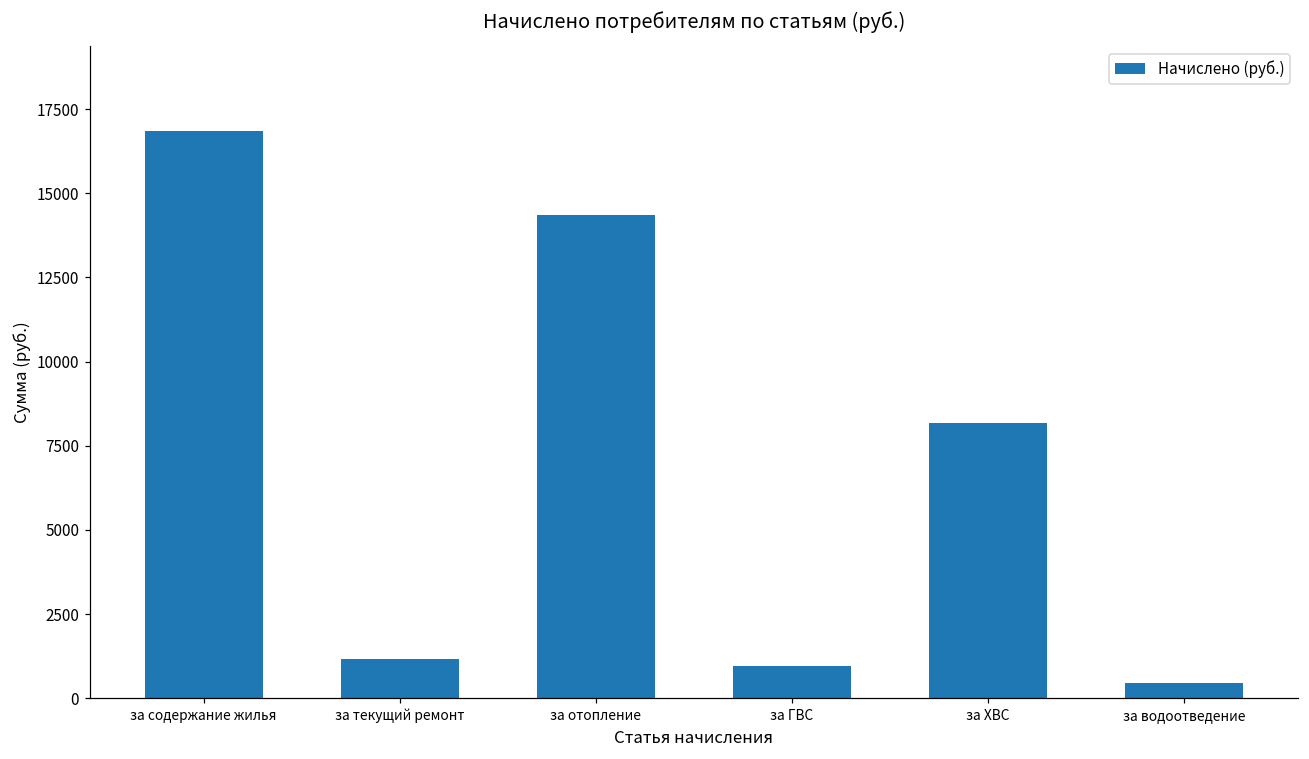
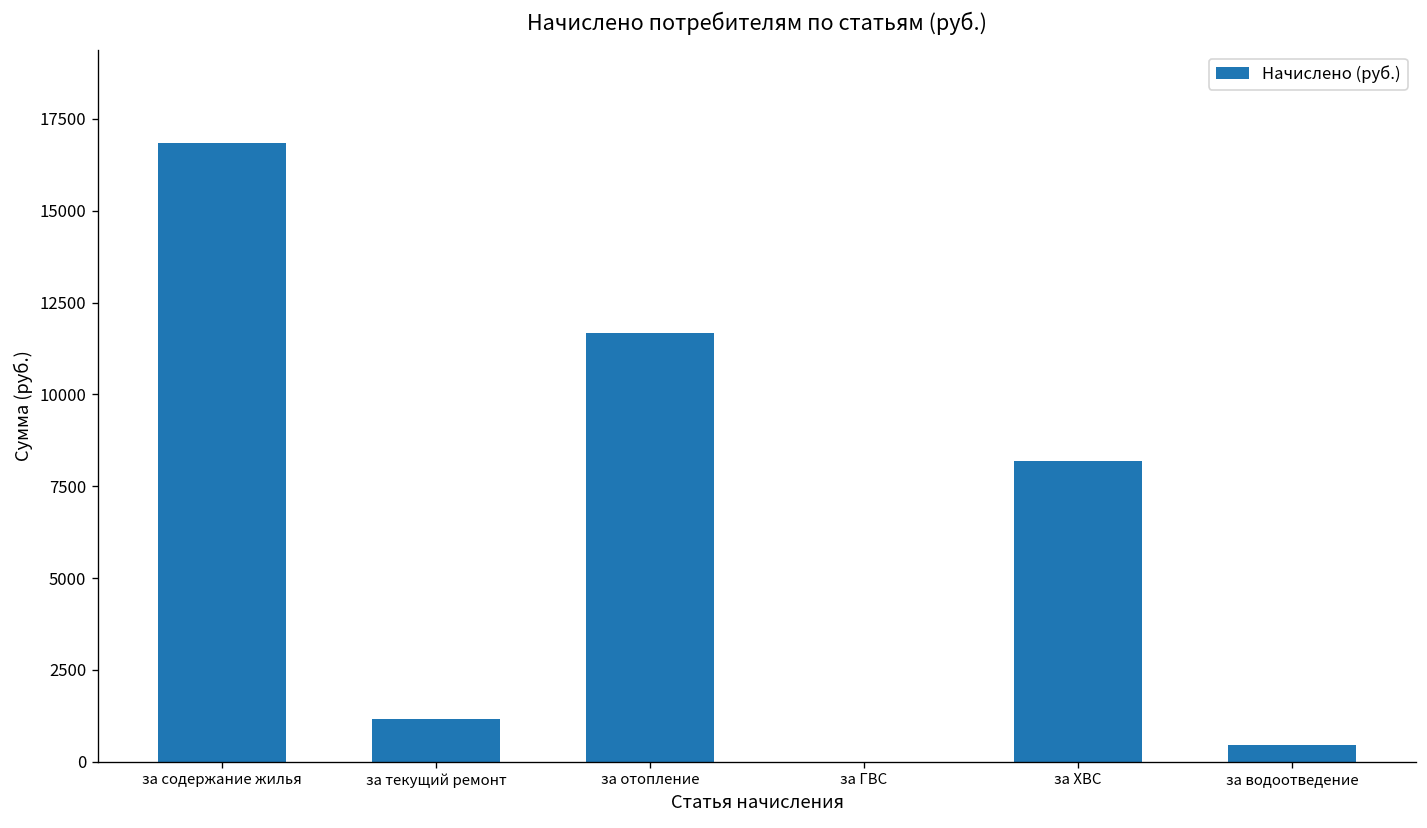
за отопление: 14400 -> 11700
за ГВС: 1000 -> 0
